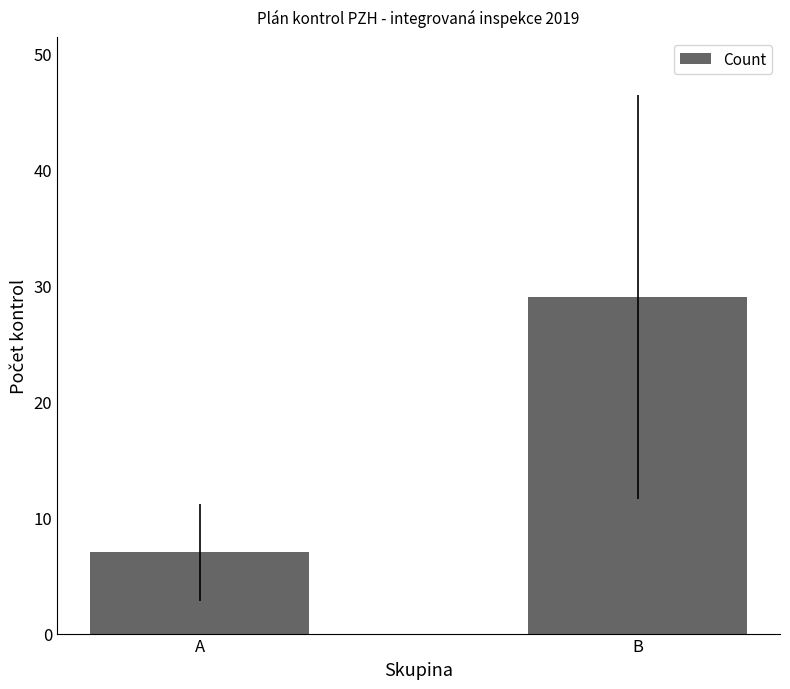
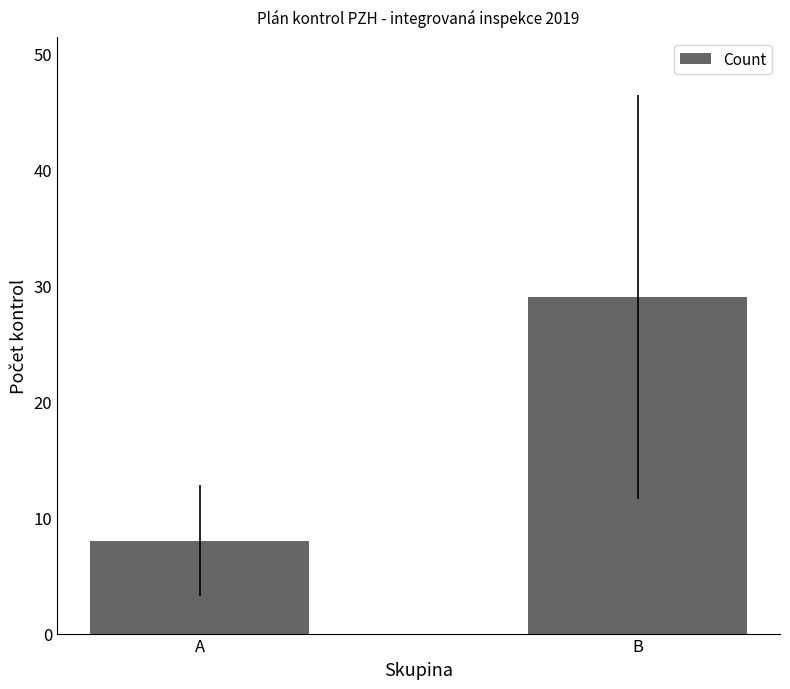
A: 7 -> 8
